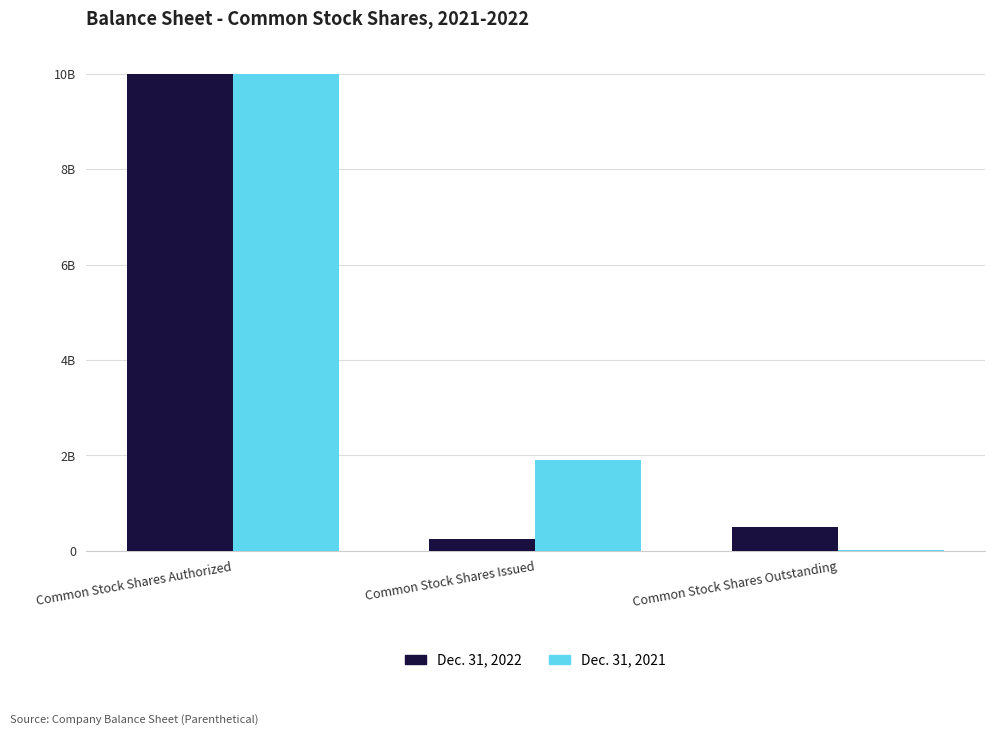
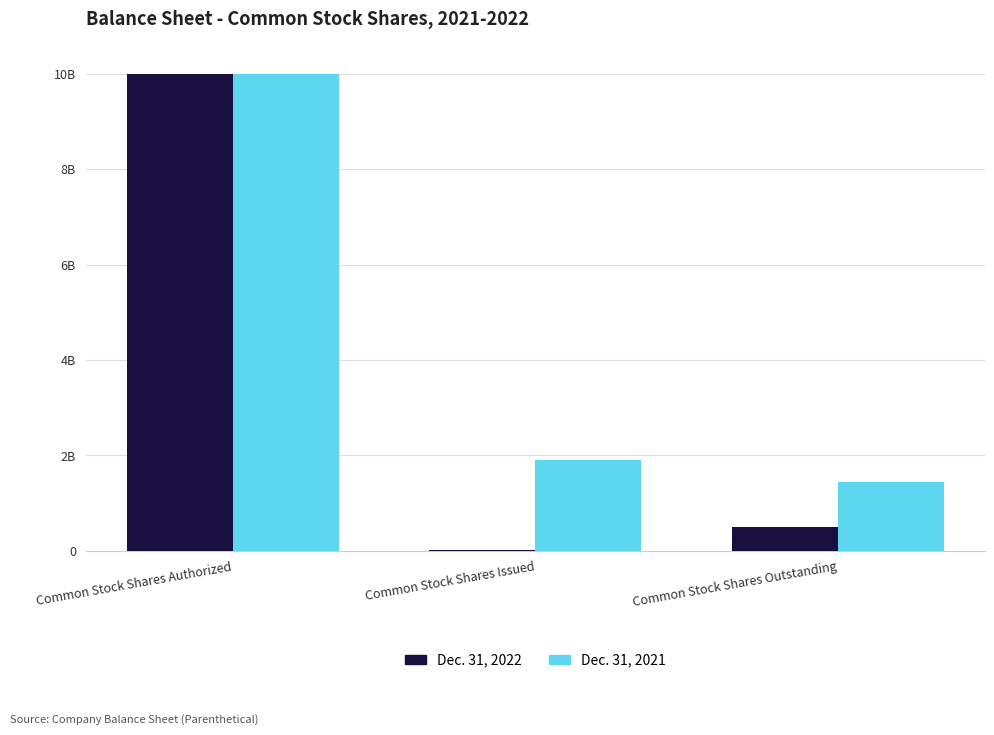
Dec. 31, 2022, Common Stock Shares Issued: 200000000 -> 0
Dec. 31, 2021, Common Stock Shares Outstanding: 0 -> 1400000000
